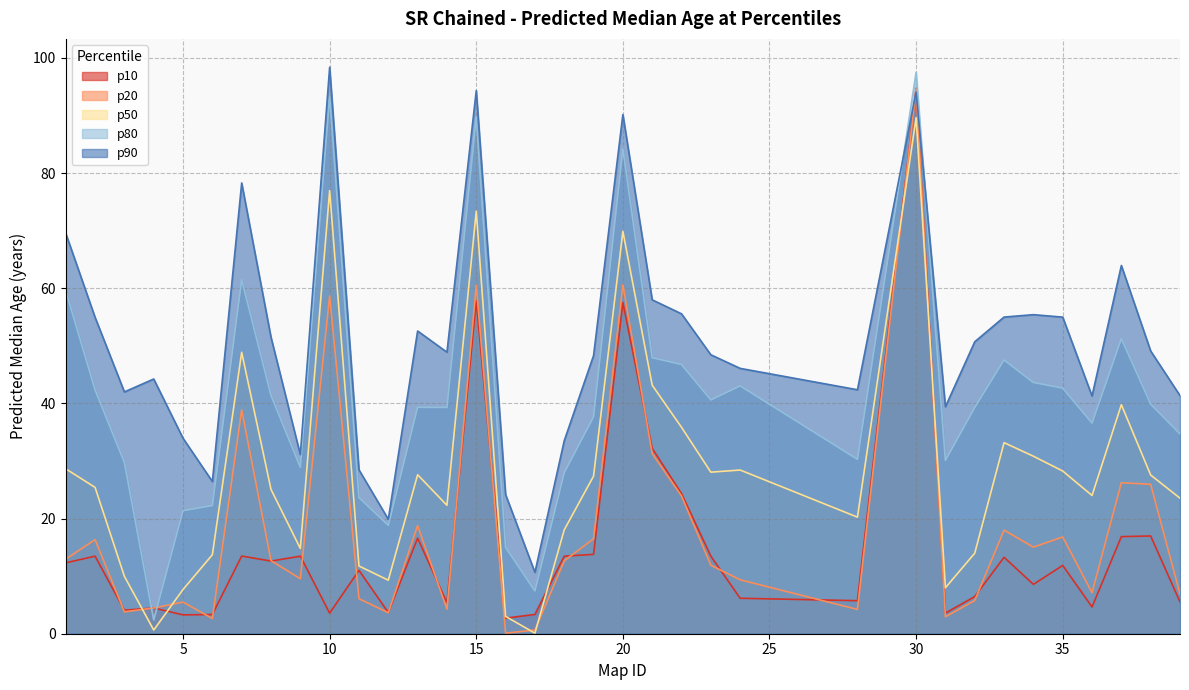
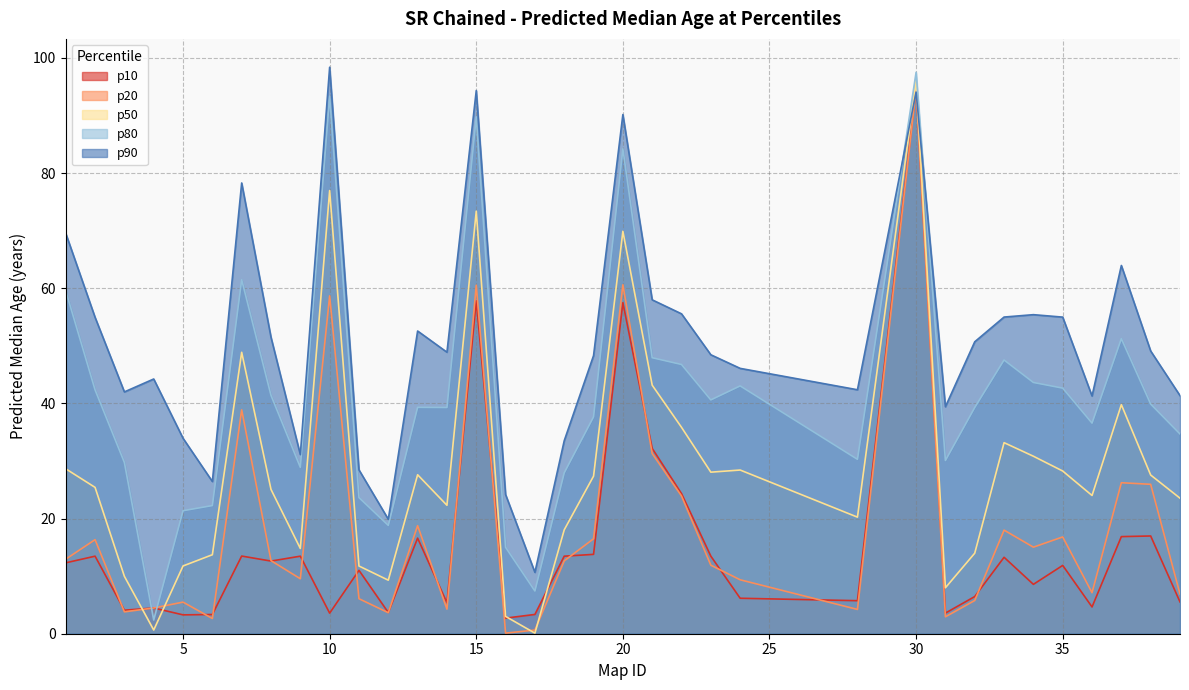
p50, 5: 8 -> 12
p50, 30: 90 -> 96
